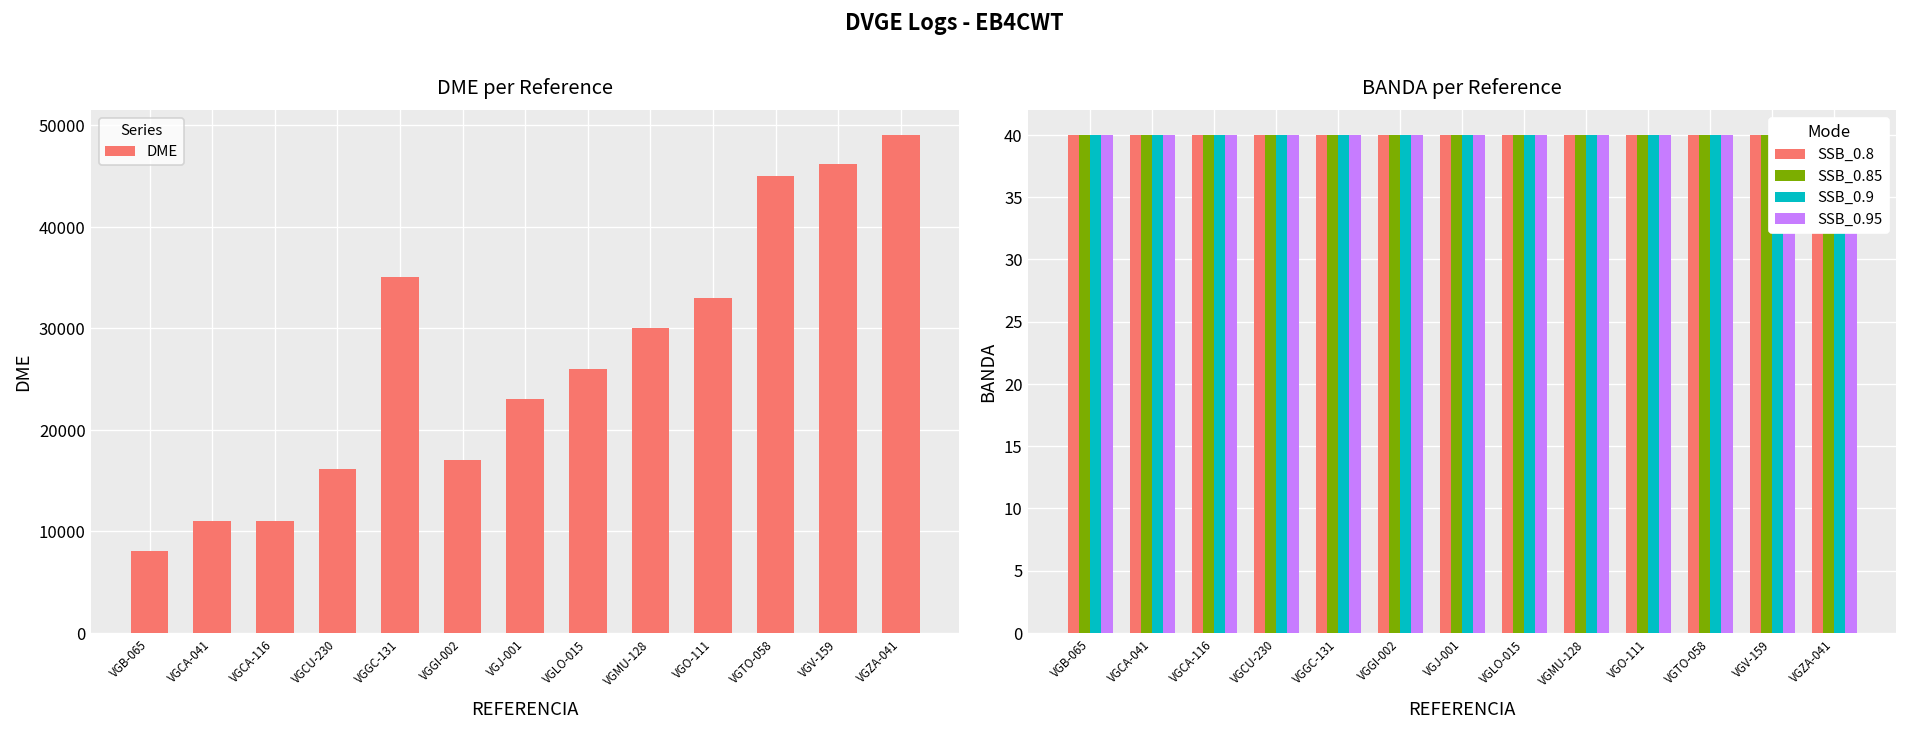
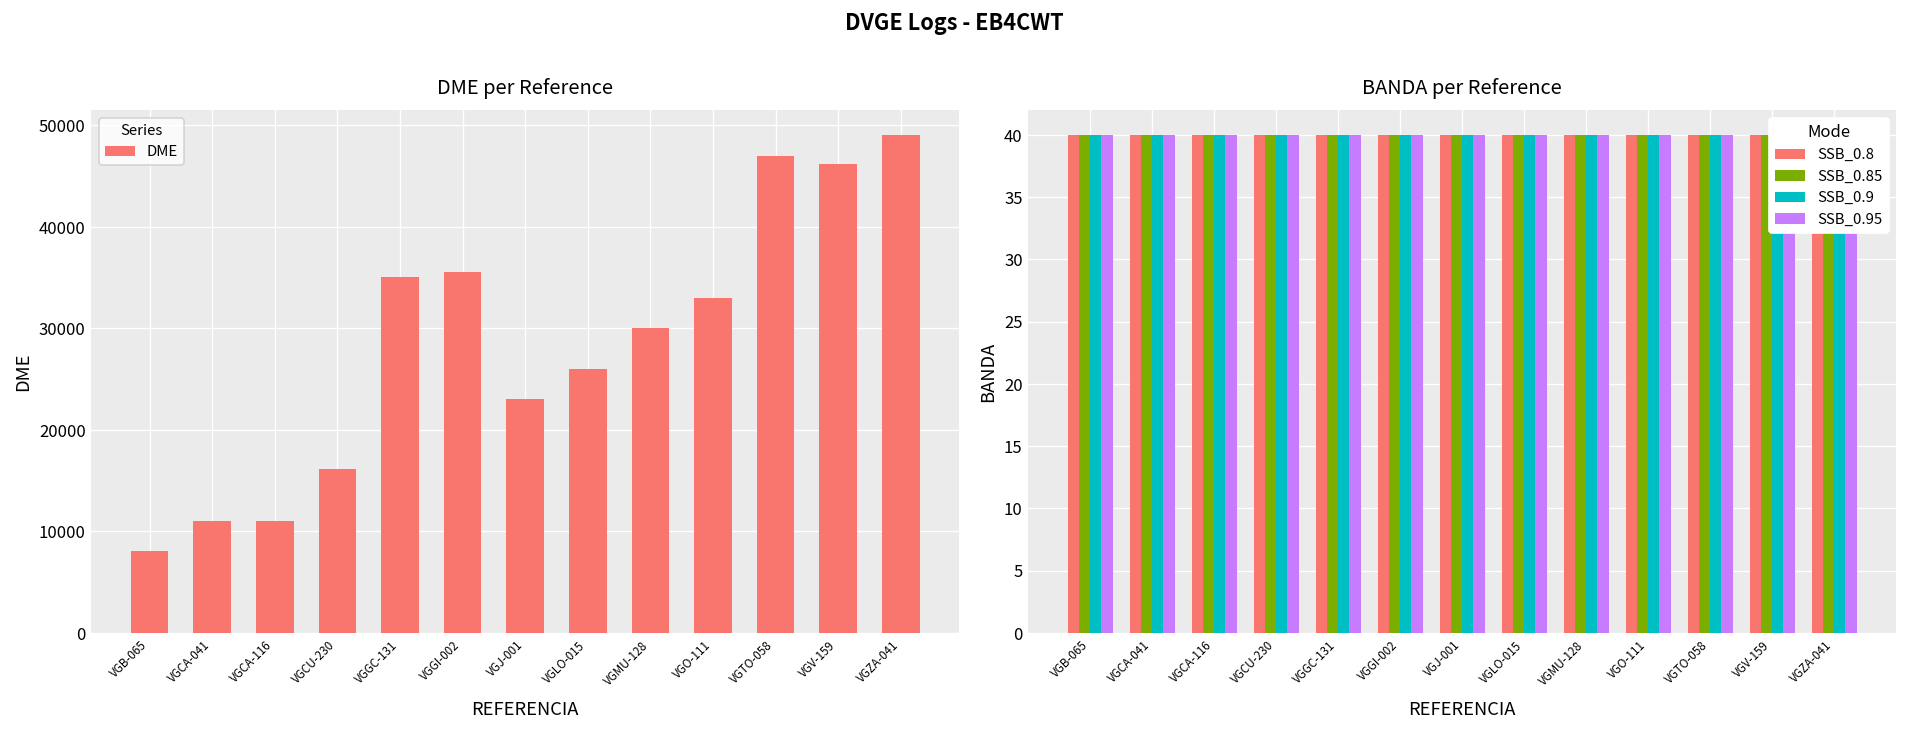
DME per Reference, VGGI-002: 17000 -> 36000
DME per Reference, VGTO-058: 45000 -> 47000
